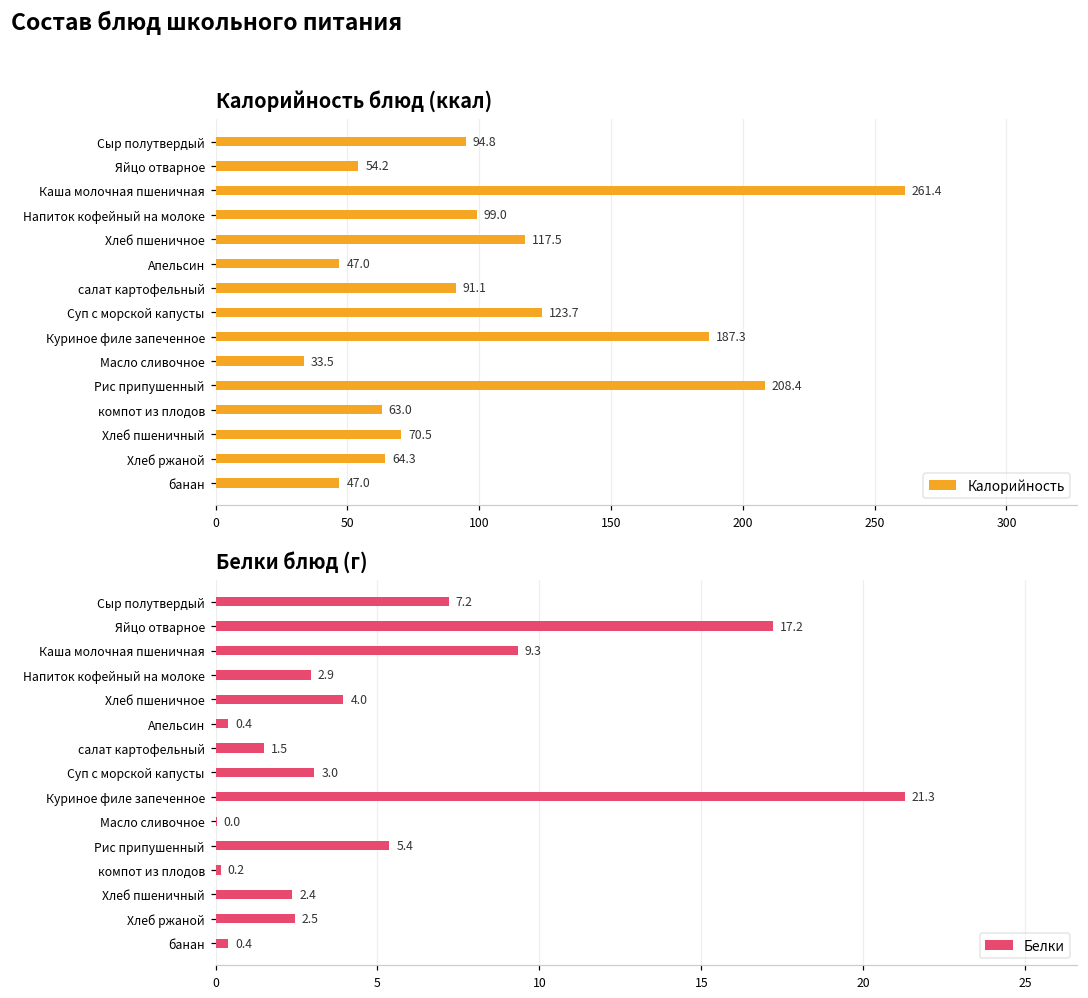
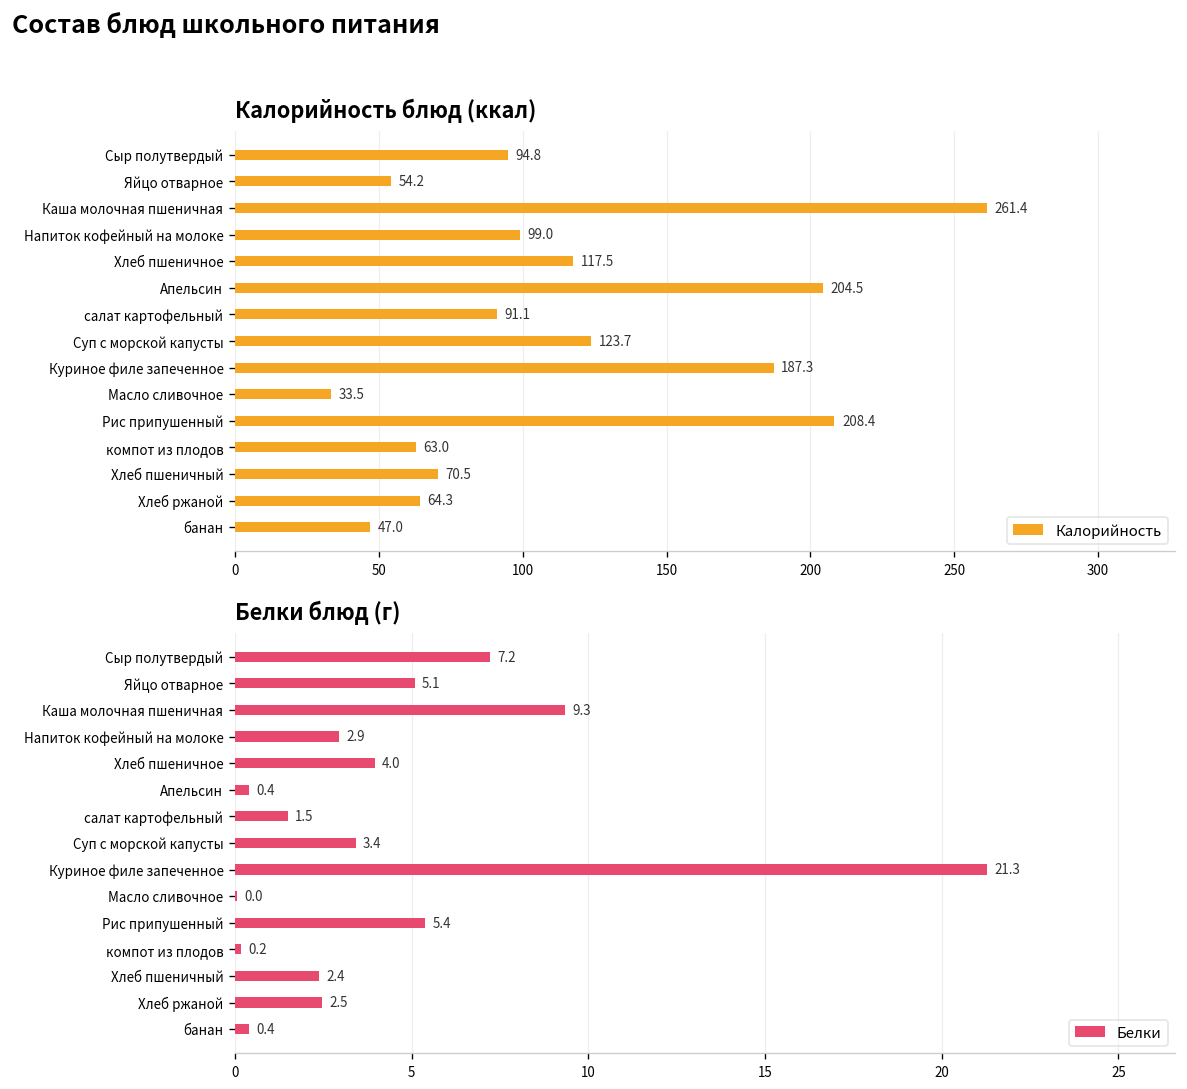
Калорийность блюд (ккал), Апельсин: 47.0 -> 204.5
Белки блюд (г), Яйцо отварное: 17.2 -> 5.1
Белки блюд (г), Суп с морской капусты: 3.0 -> 3.4
